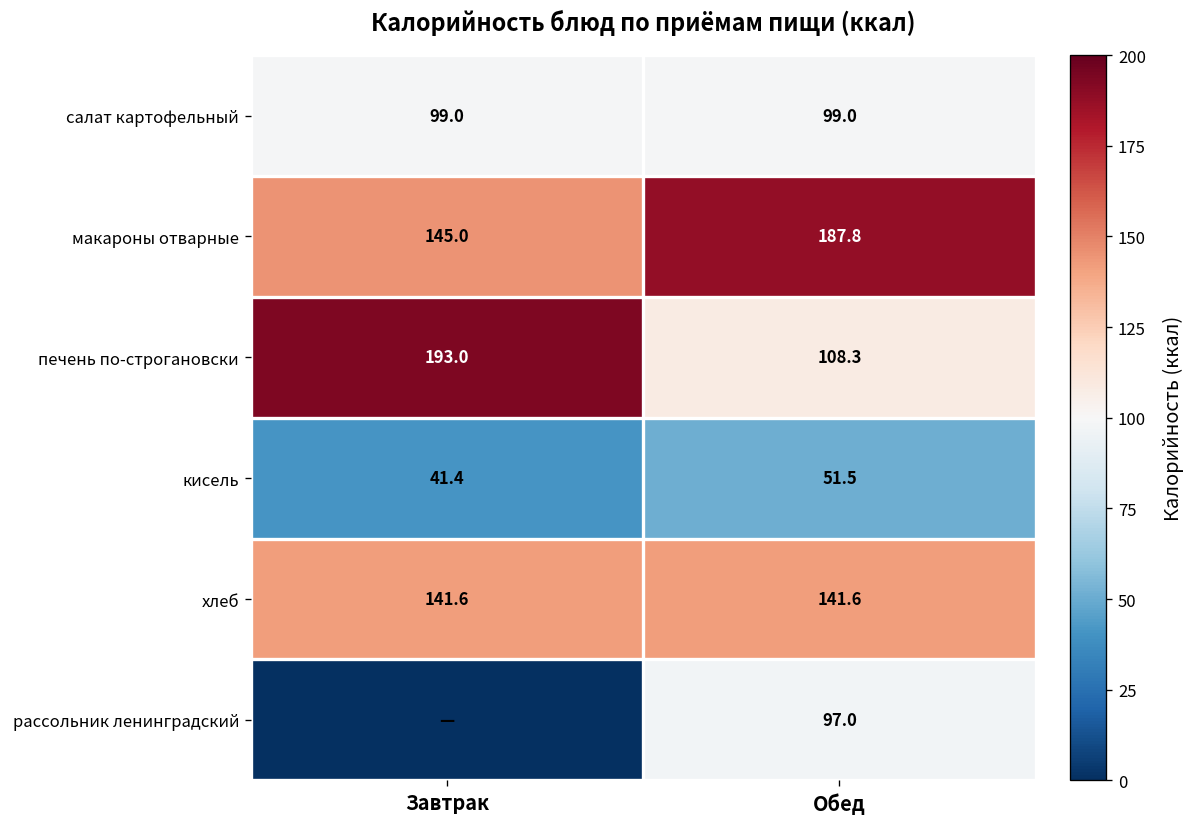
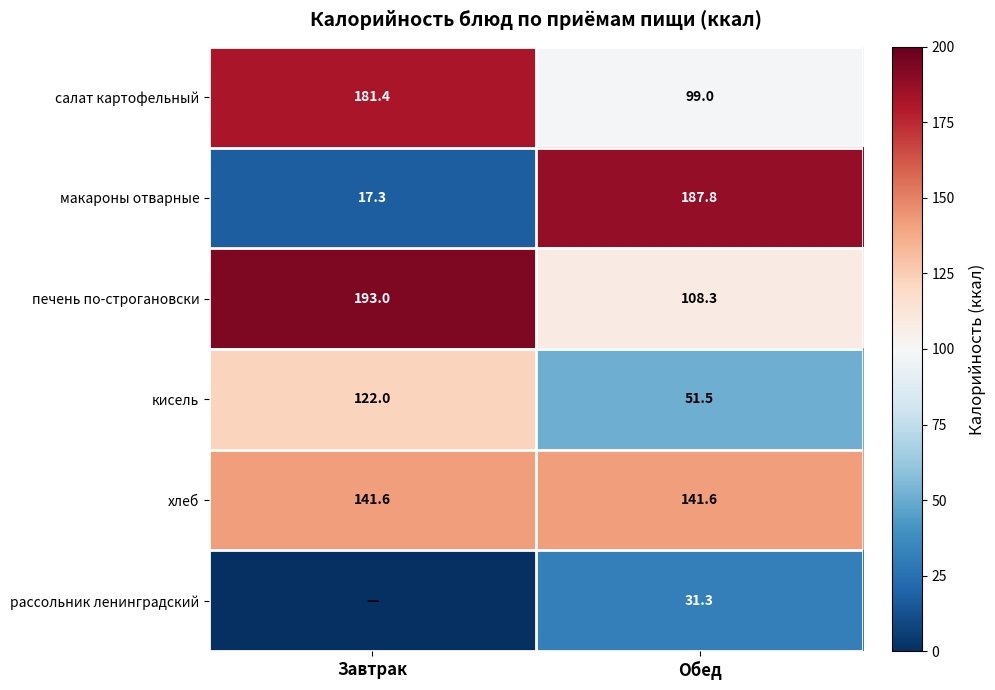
салат картофельный, Завтрак: 99.0 -> 181.4
макароны отварные, Завтрак: 145.0 -> 17.3
кисель, Завтрак: 41.4 -> 122.0
рассольник ленинградский, Обед: 97.0 -> 31.3
